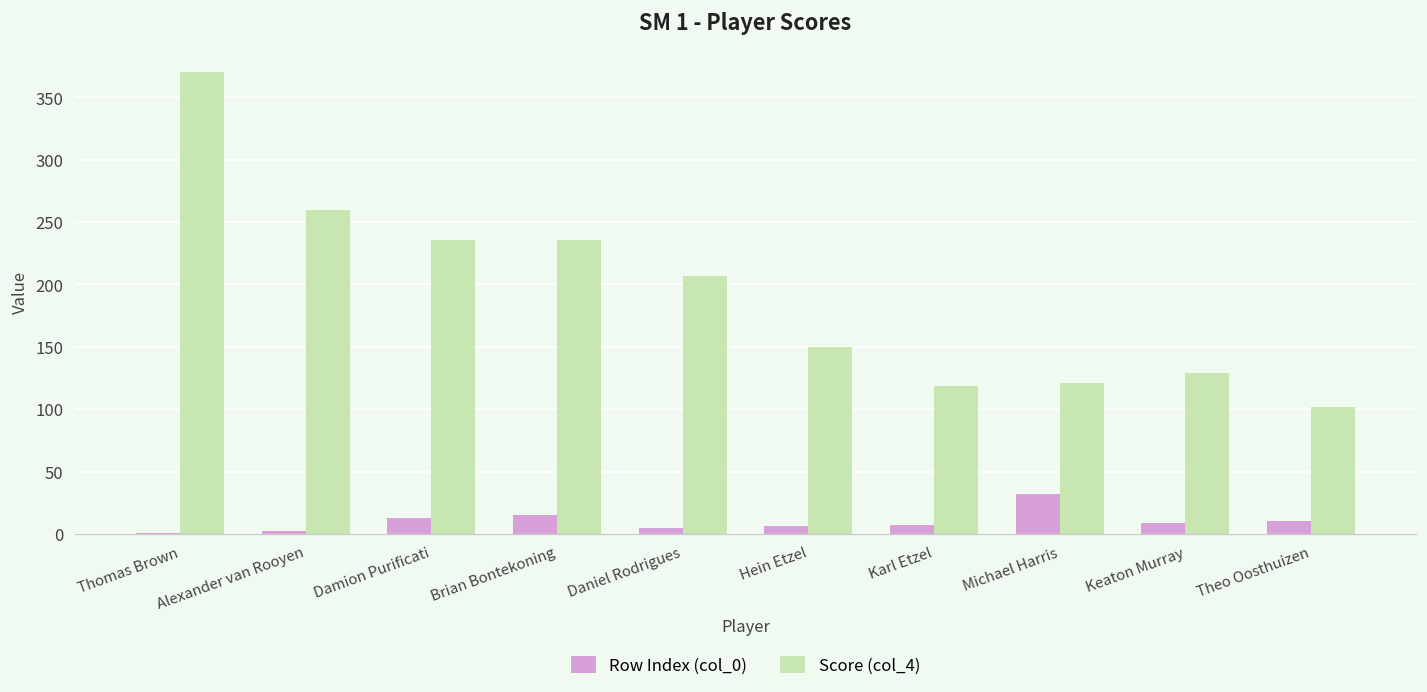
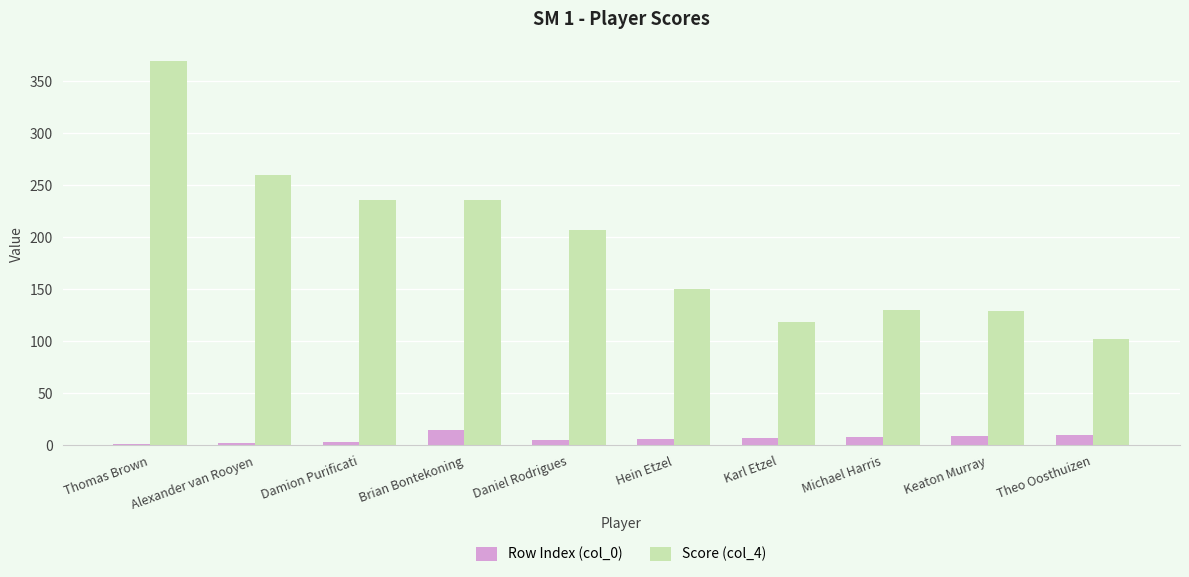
Row Index (col_0), Damion Purificati: 13 -> 3
Row Index (col_0), Michael Harris: 32 -> 8
Score (col_4), Michael Harris: 121 -> 130
